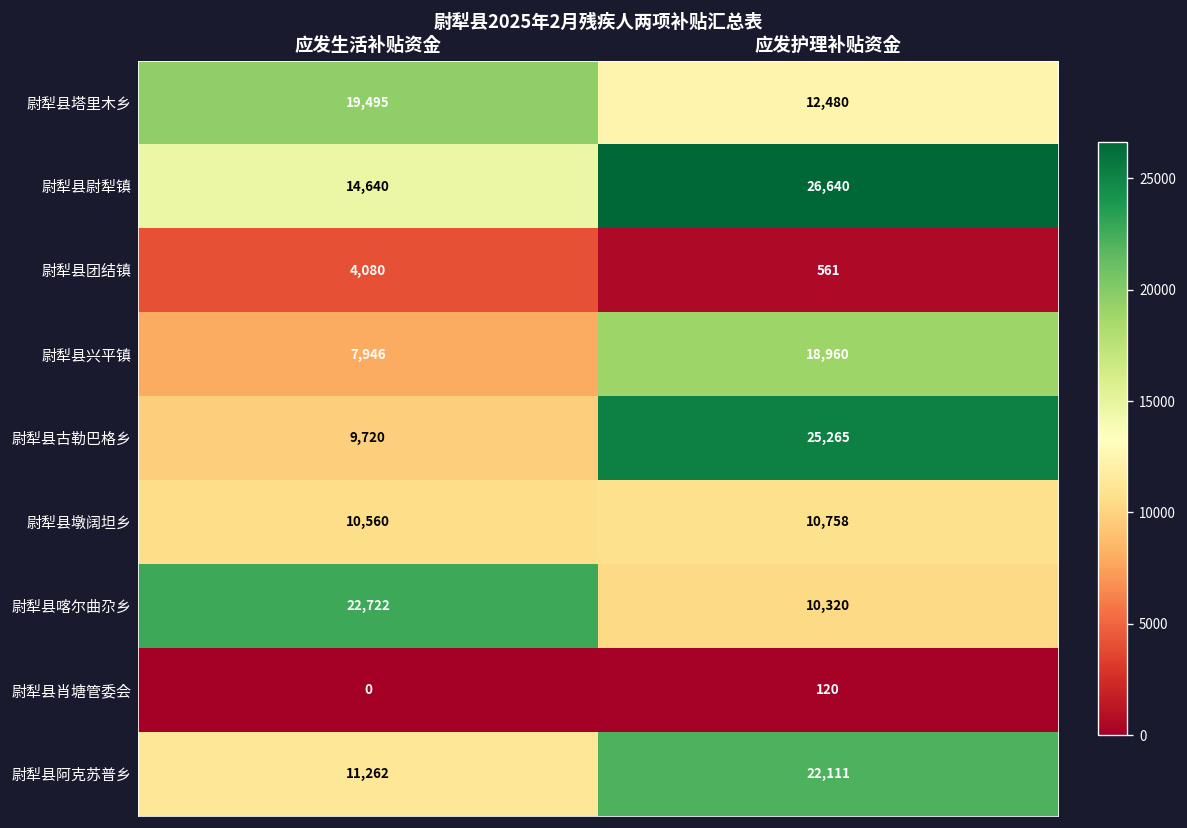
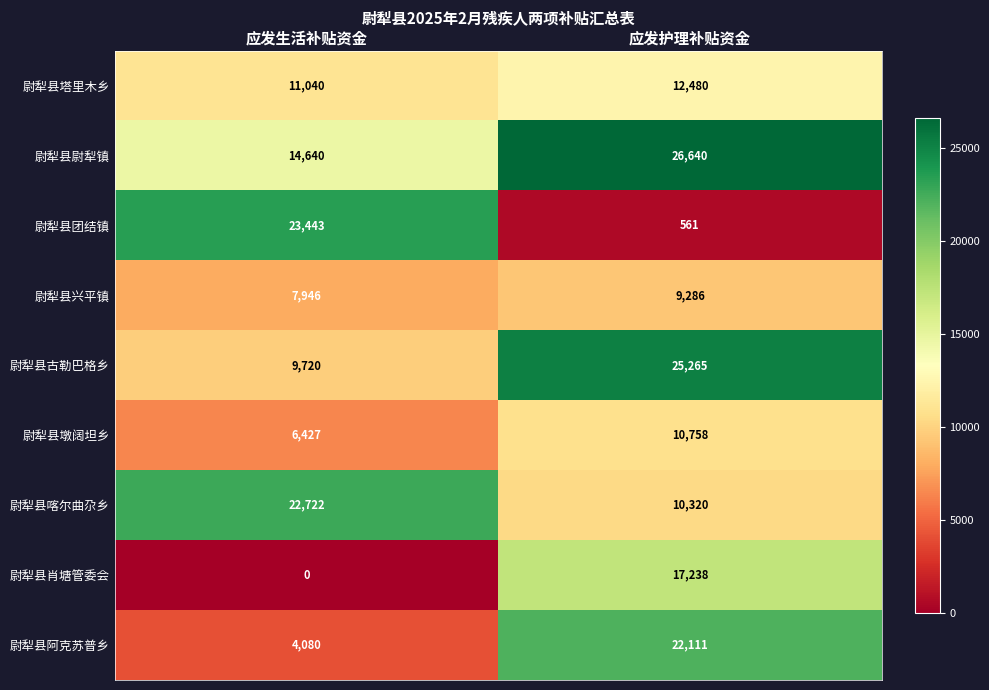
尉犁县塔里木乡, 应发生活补贴资金: 19,495 -> 11,040
尉犁县团结镇, 应发生活补贴资金: 4,080 -> 23,443
尉犁县兴平镇, 应发护理补贴资金: 18,960 -> 9,286
尉犁县墩阔坦乡, 应发生活补贴资金: 10,560 -> 6,427
尉犁县肖塘管委会, 应发护理补贴资金: 120 -> 17,238
尉犁县阿克苏普乡, 应发生活补贴资金: 11,262 -> 4,080
